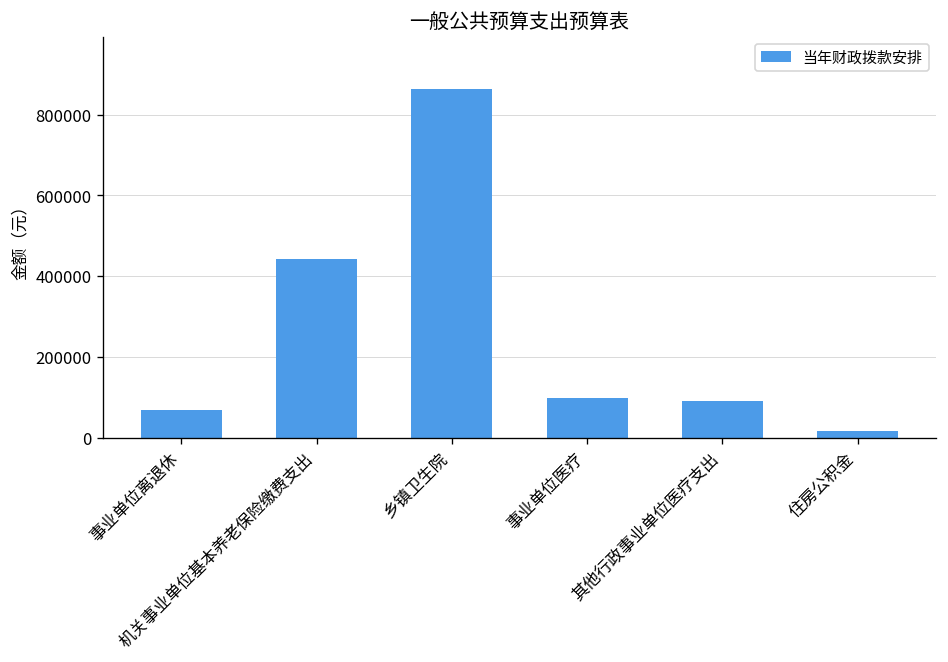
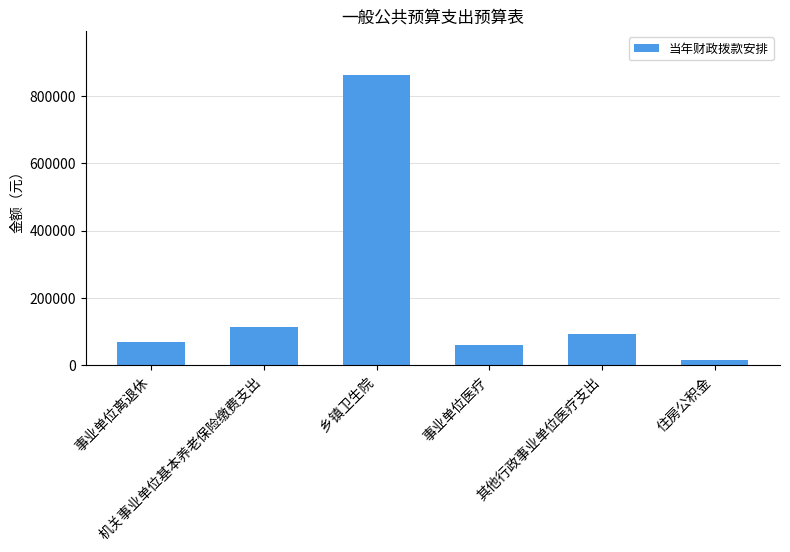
机关事业单位基本养老保险缴费支出: 440000 -> 120000
事业单位医疗: 100000 -> 60000
